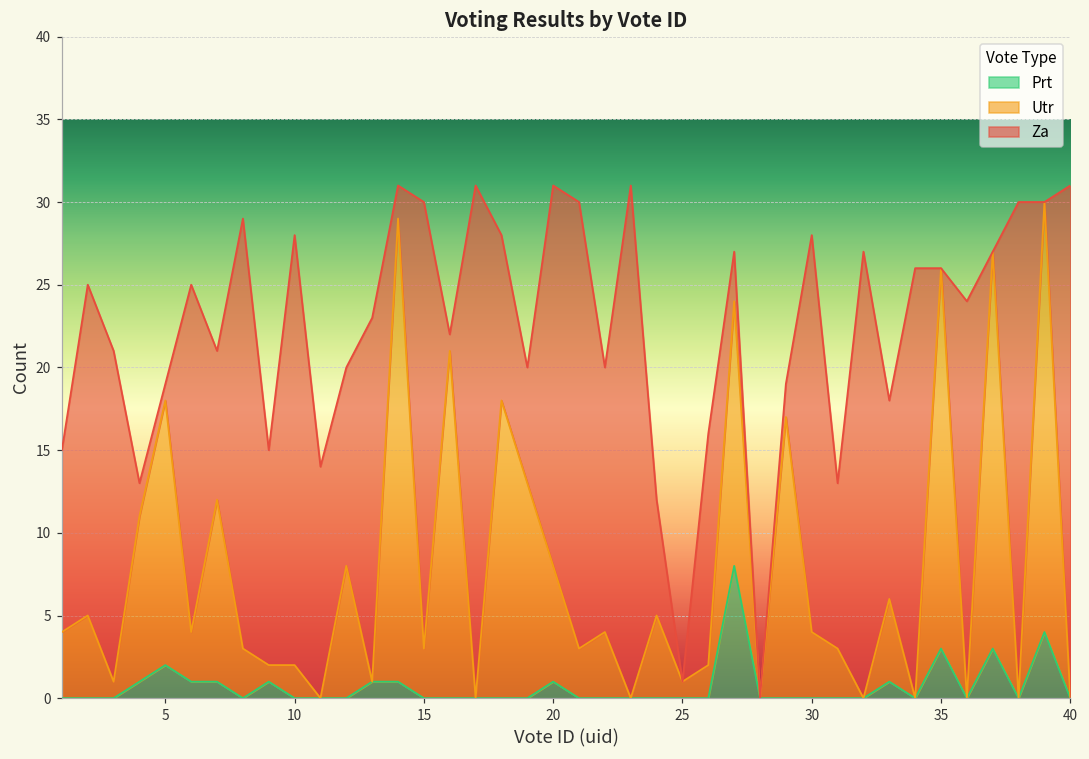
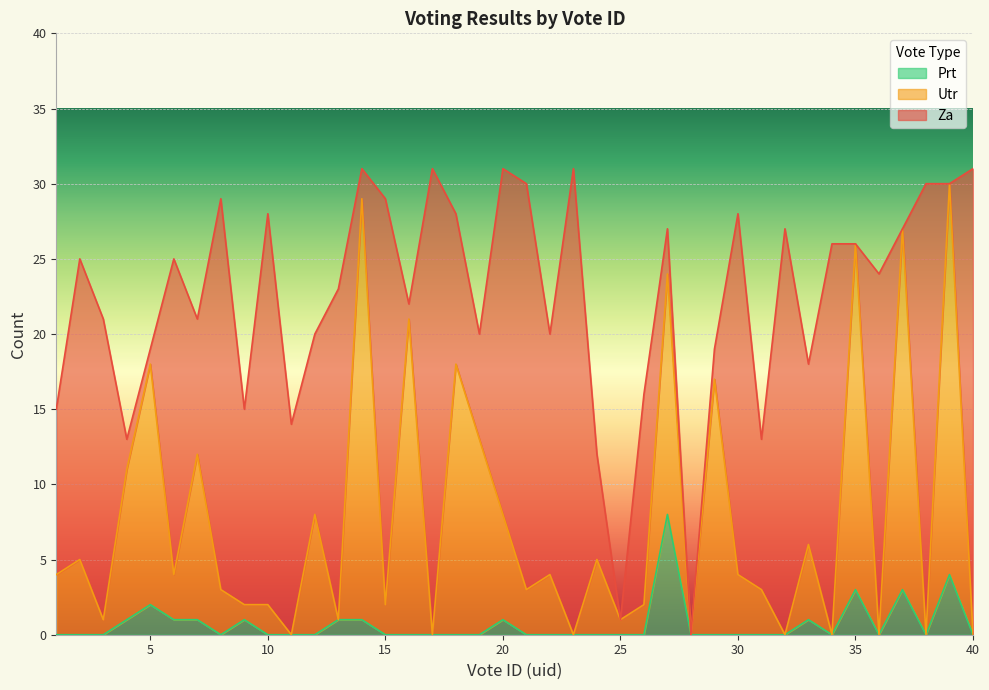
Utr, 15: 3 -> 2
